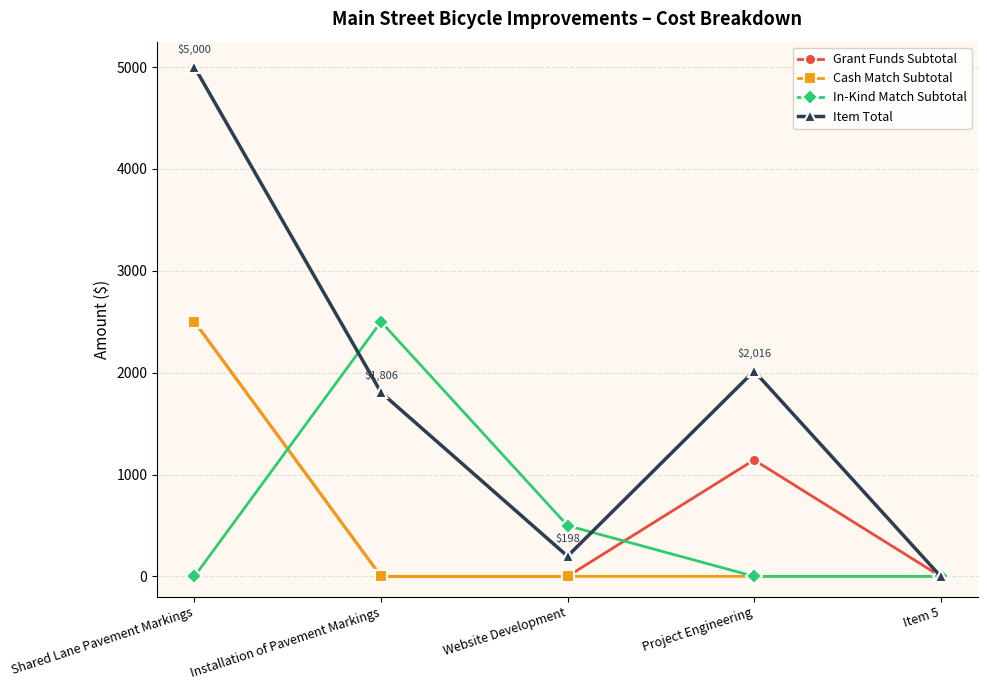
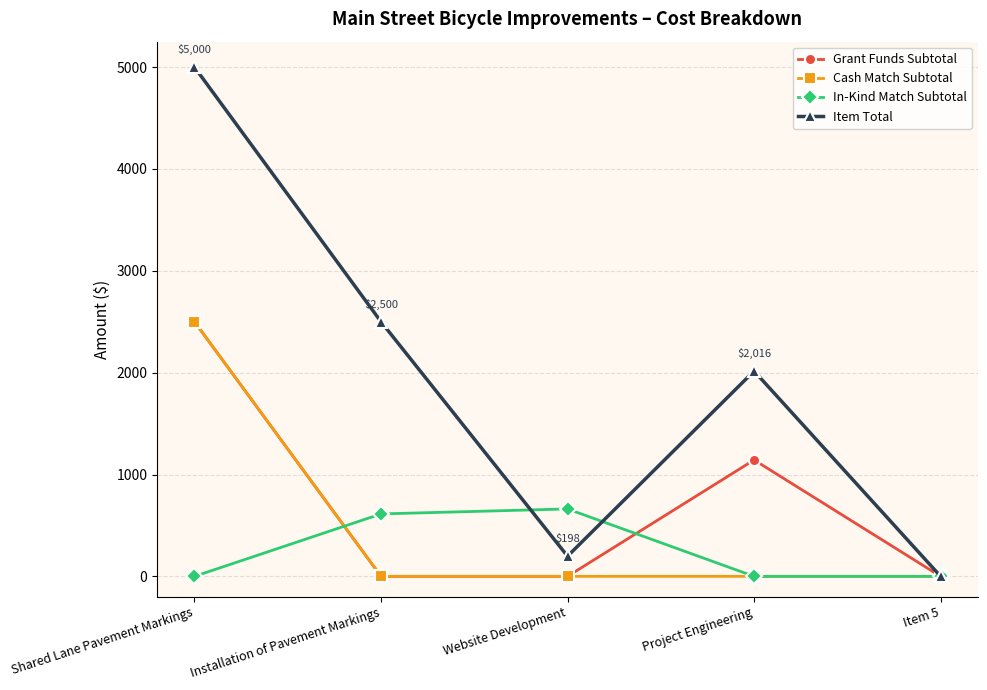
In-Kind Match Subtotal, Installation of Pavement Markings: 2500 -> 610
Item Total, Installation of Pavement Markings: $1,806 -> $2,500
In-Kind Match Subtotal, Website Development: 500 -> 660
